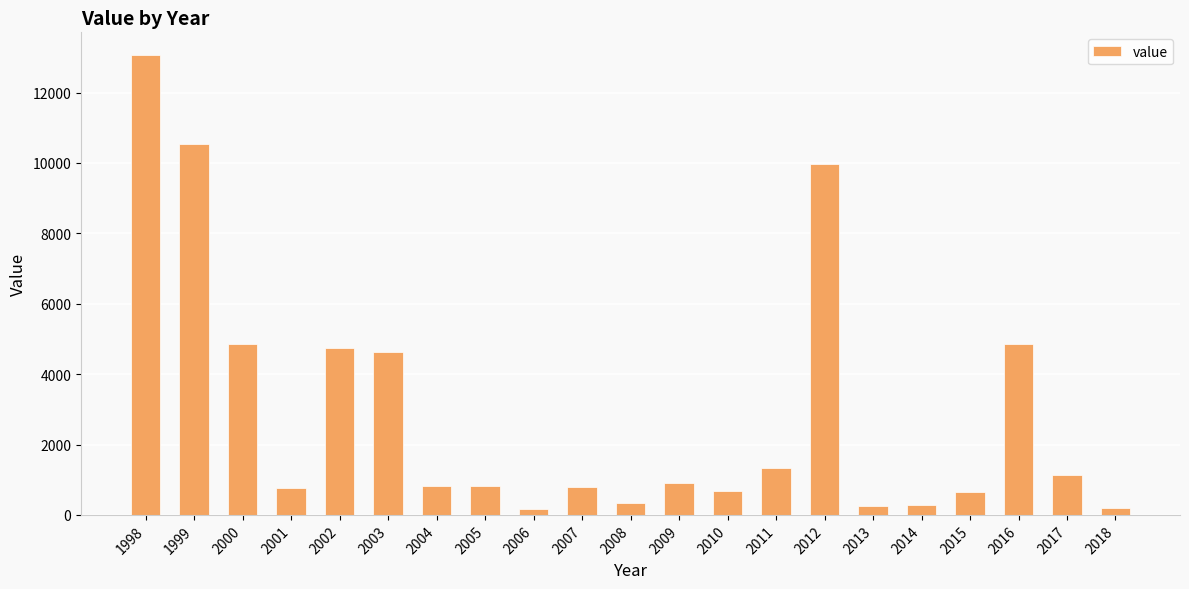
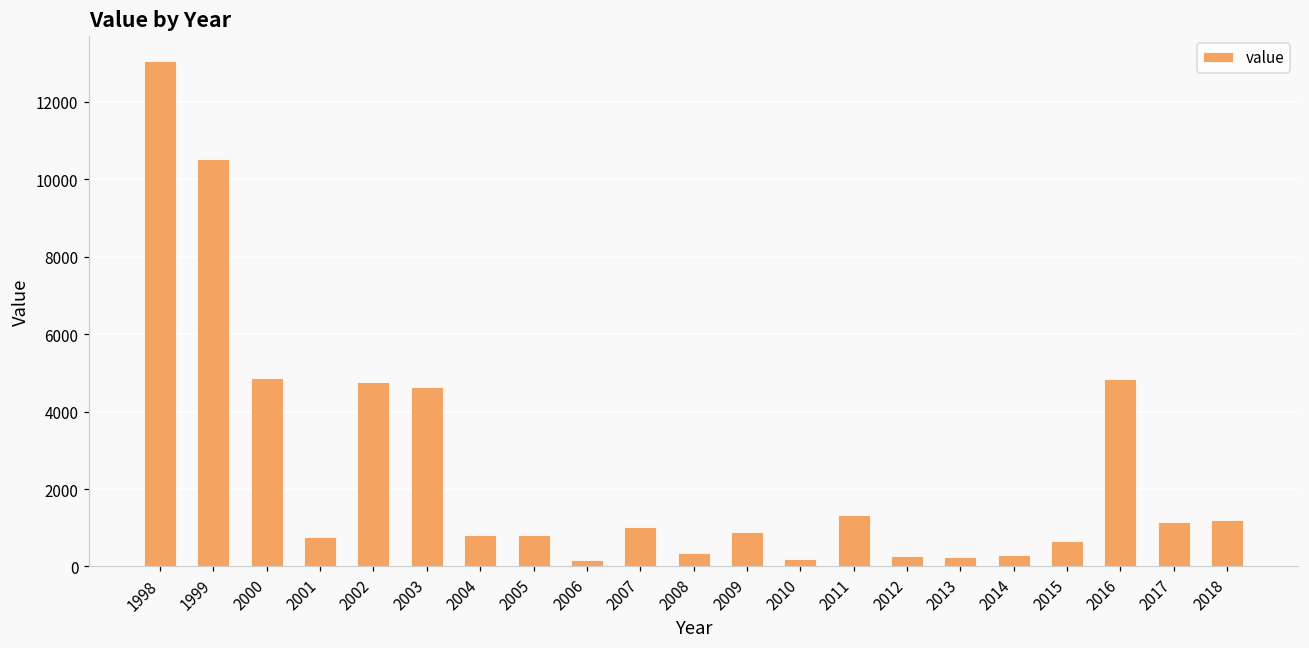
2007: 800 -> 1000
2010: 700 -> 200
2012: 10000 -> 300
2018: 200 -> 1200
